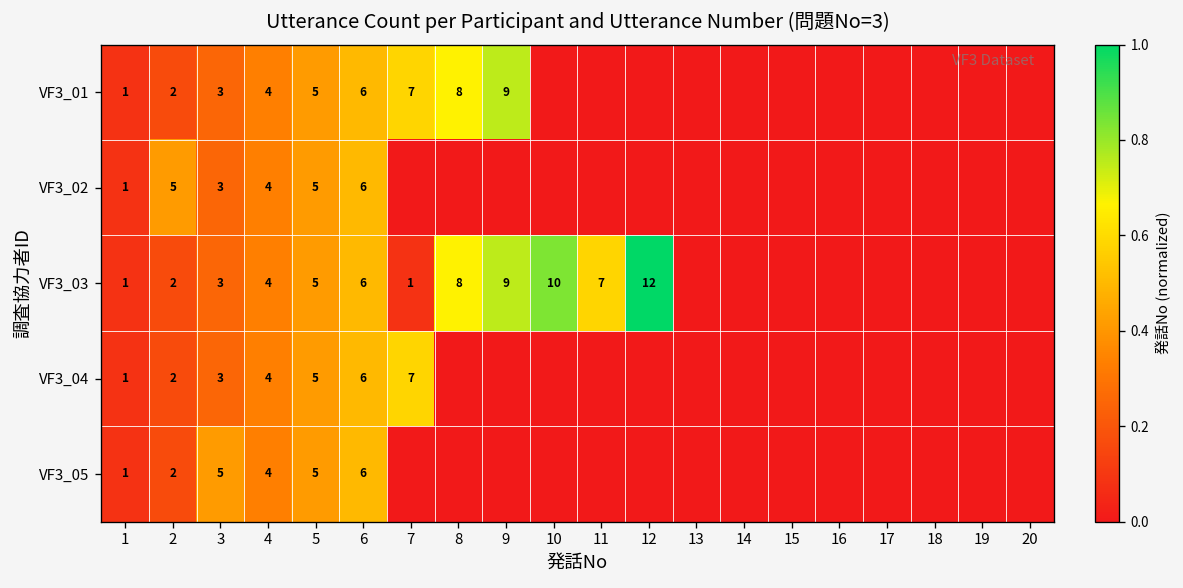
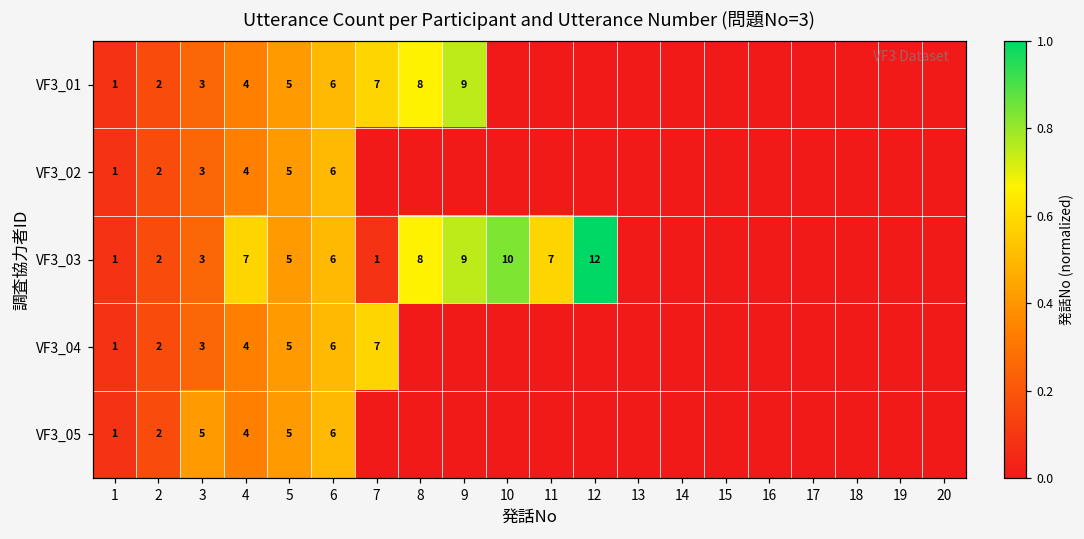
VF3_02, 2: 5 -> 2
VF3_03, 4: 4 -> 7
